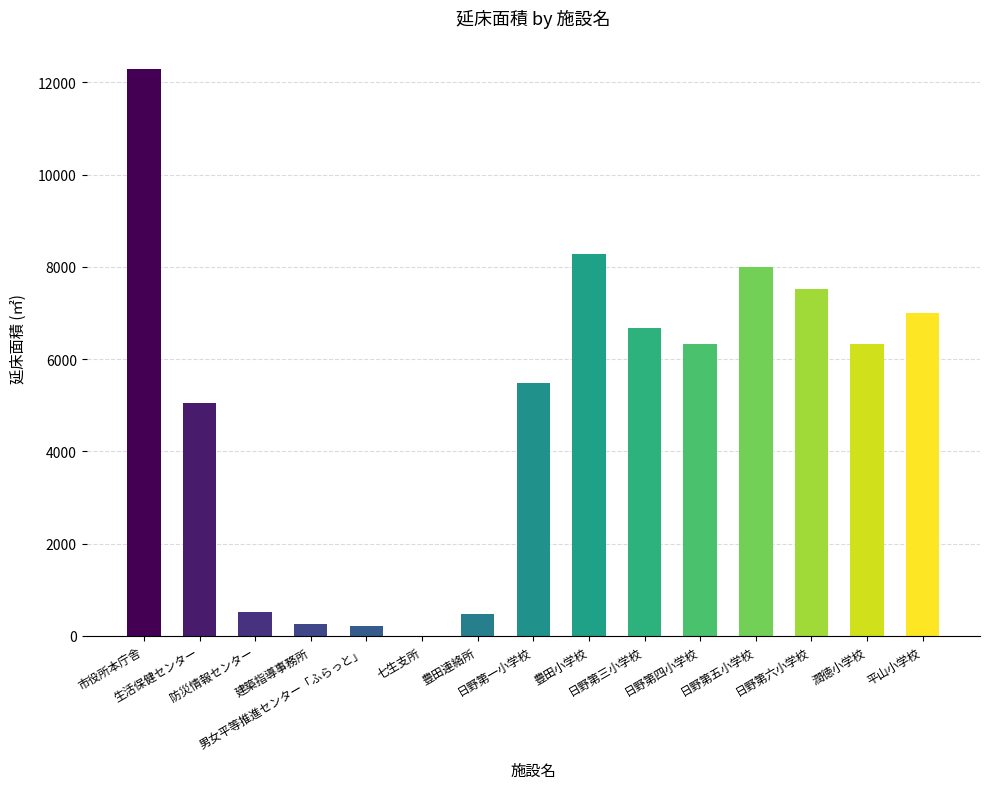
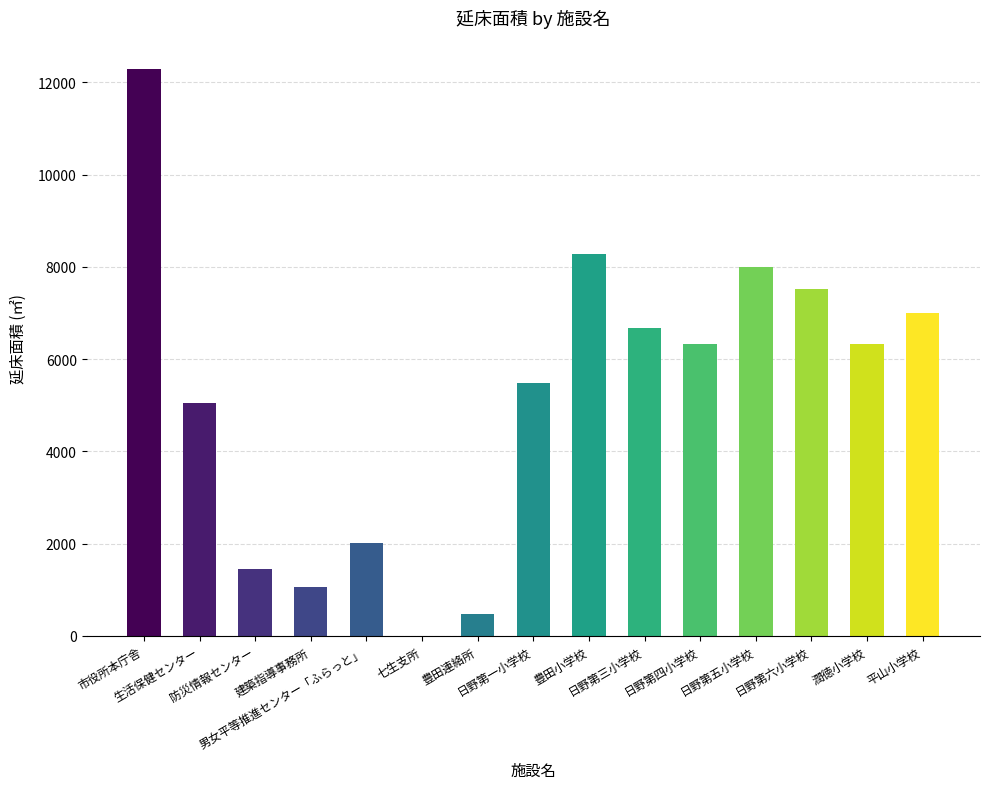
防災情報センター: 500 -> 1400
建築指導事務所: 200 -> 1100
男女平等推進センター「ふらっと」: 200 -> 2000
